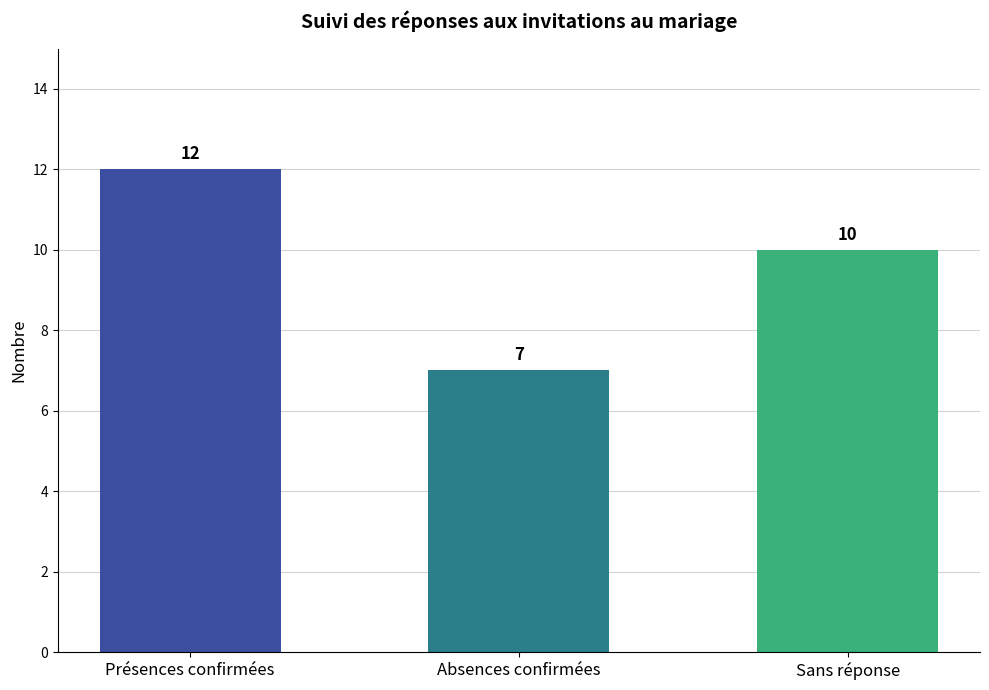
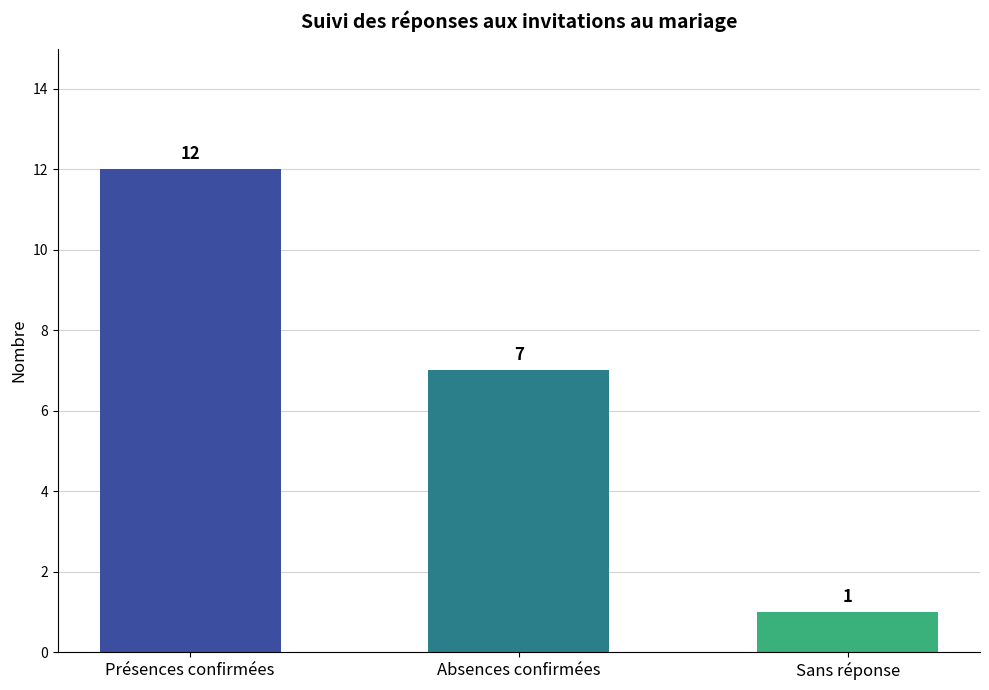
Sans réponse: 10 -> 1
